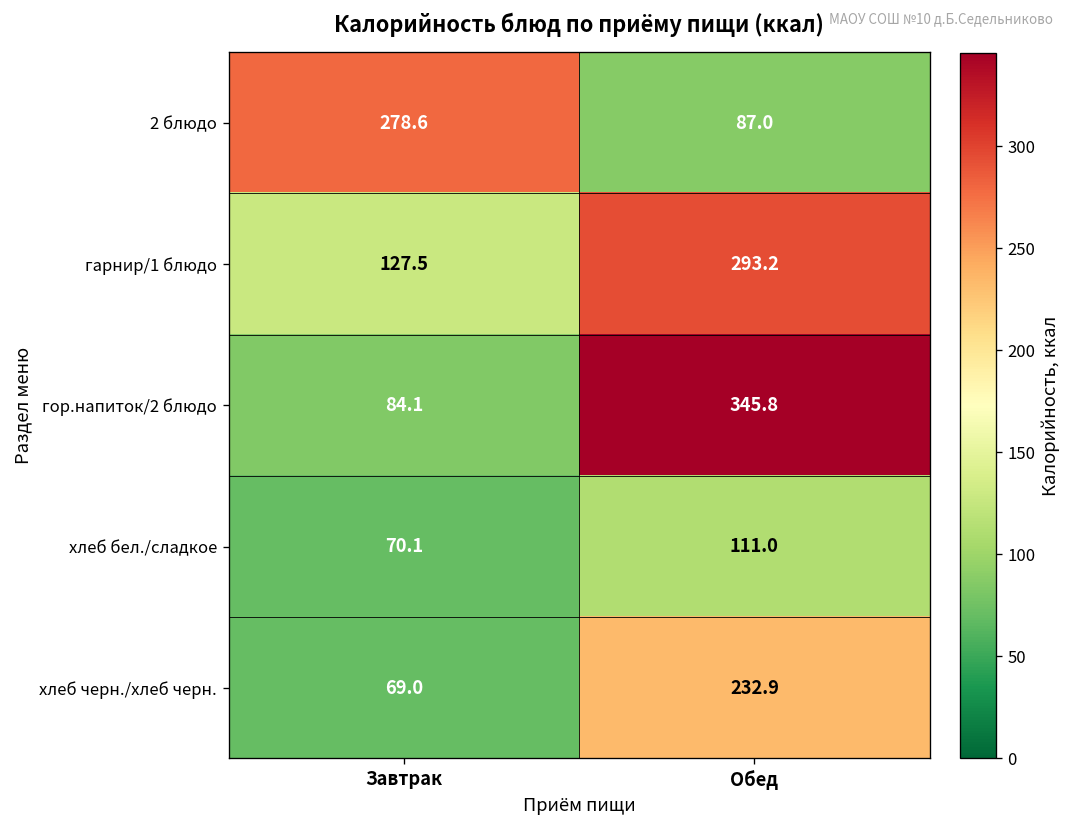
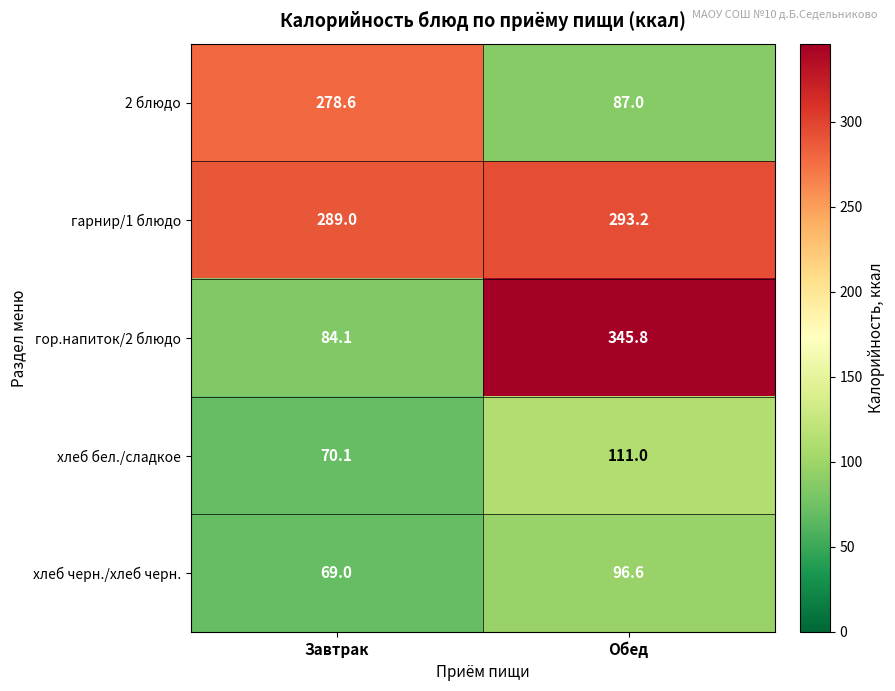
гарнир/1 блюдо, Завтрак: 127.5 -> 289.0
хлеб черн./хлеб черн., Обед: 232.9 -> 96.6
